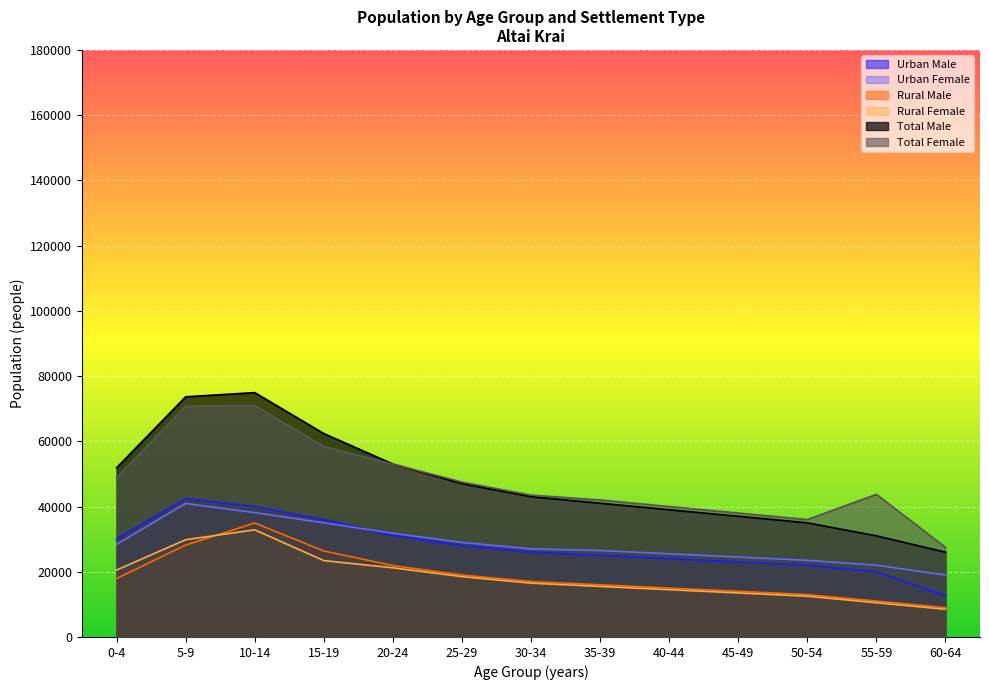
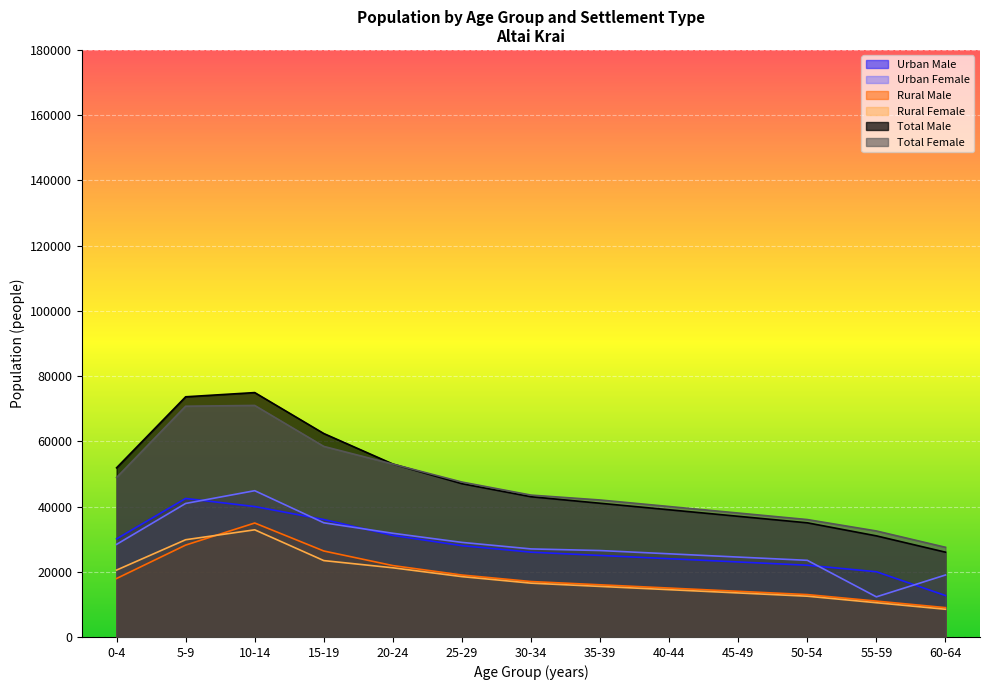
Urban Female, 10-14: 38000 -> 45000
Urban Female, 55-59: 22000 -> 12000
Total Female, 55-59: 44000 -> 33000
